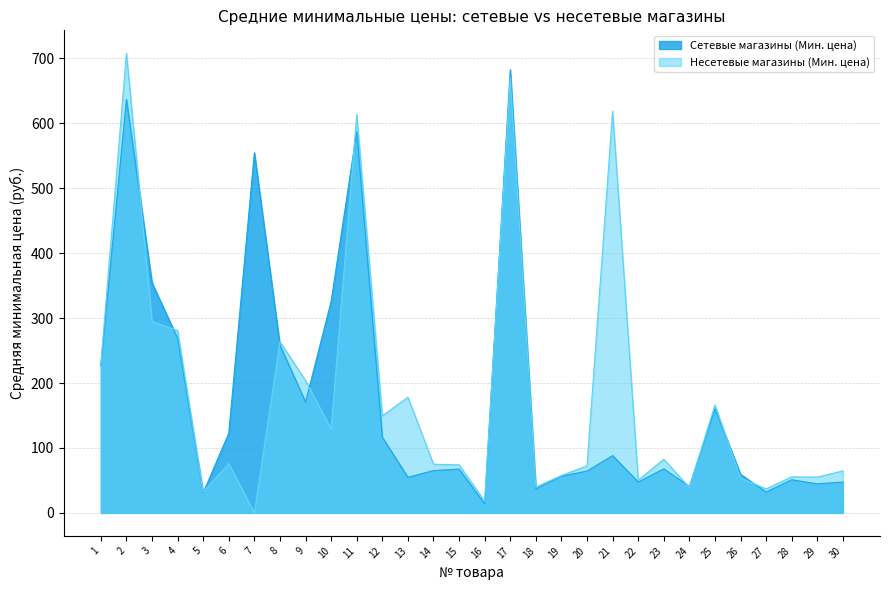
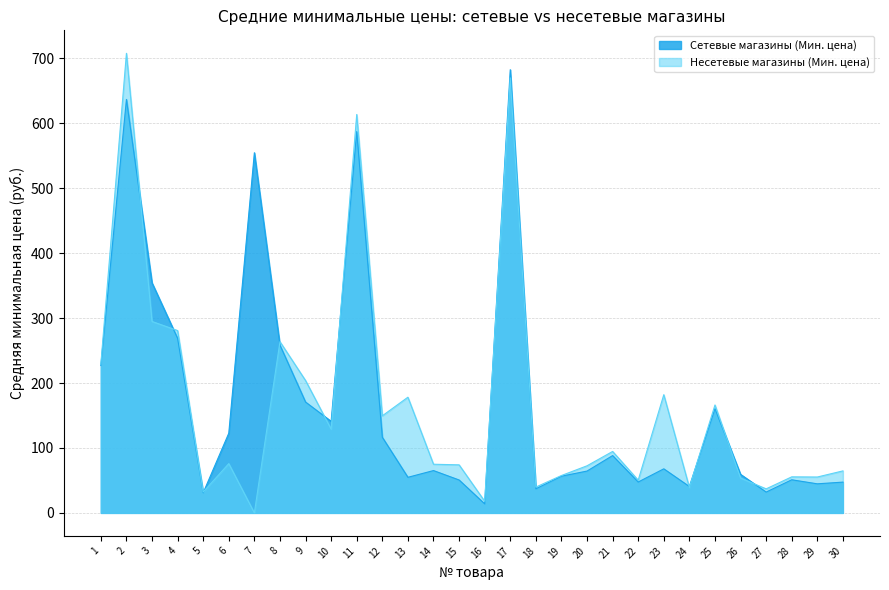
Сетевые магазины (Мин. цена), 10: 330 -> 140
Сетевые магазины (Мин. цена), 15: 70 -> 50
Несетевые магазины (Мин. цена), 21: 620 -> 90
Несетевые магазины (Мин. цена), 23: 80 -> 180
